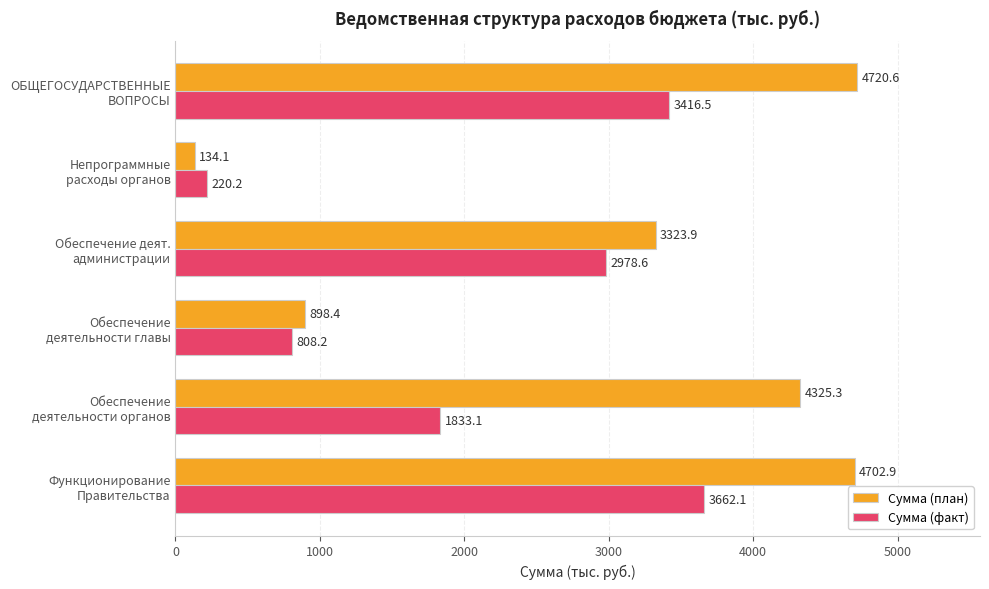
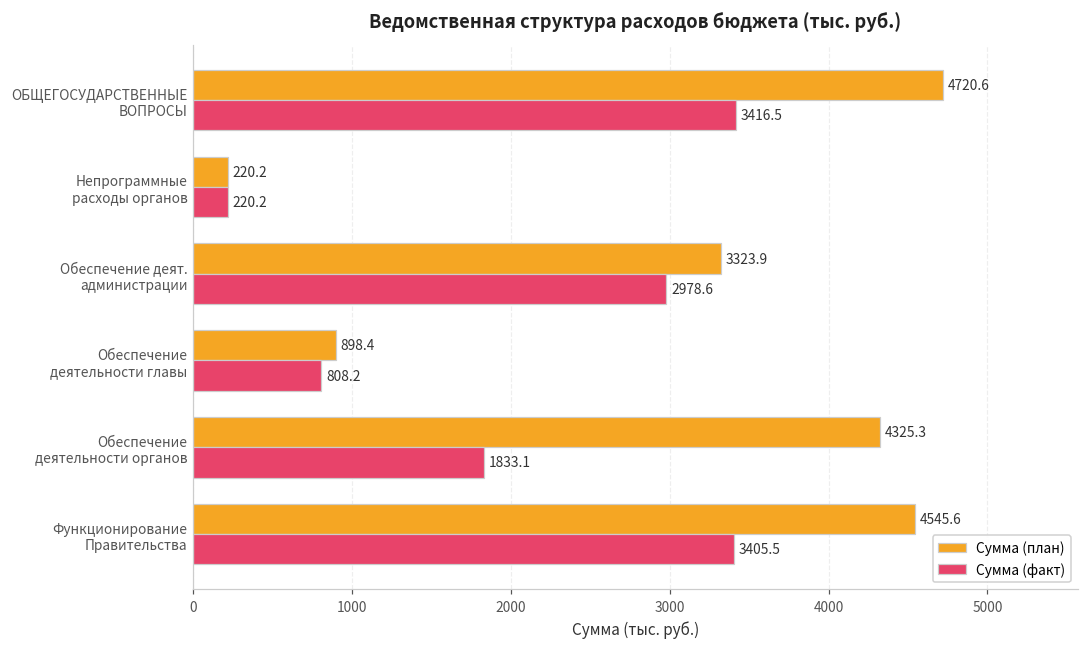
Сумма (план), Непрограммные расходы органов: 134.1 -> 220.2
Сумма (план), Функционирование Правительства: 4702.9 -> 4545.6
Сумма (факт), Функционирование Правительства: 3662.1 -> 3405.5
